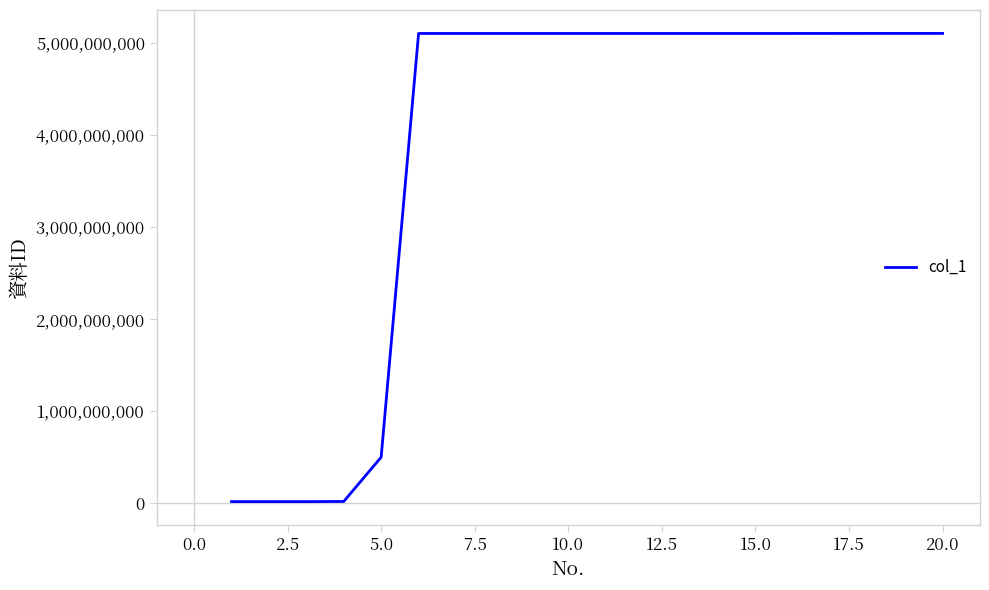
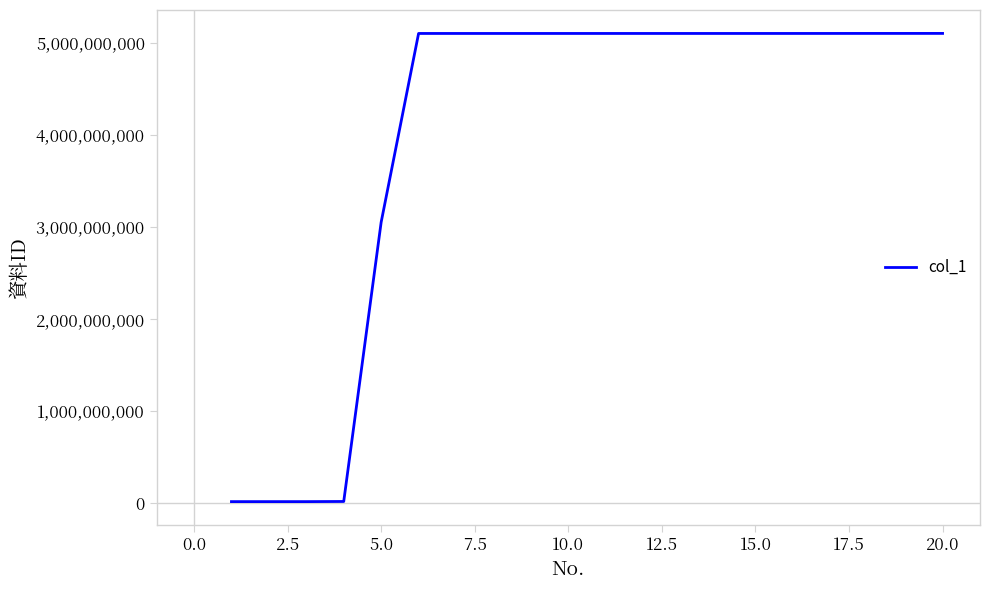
5.0: 500,000,000 -> 3,100,000,000
